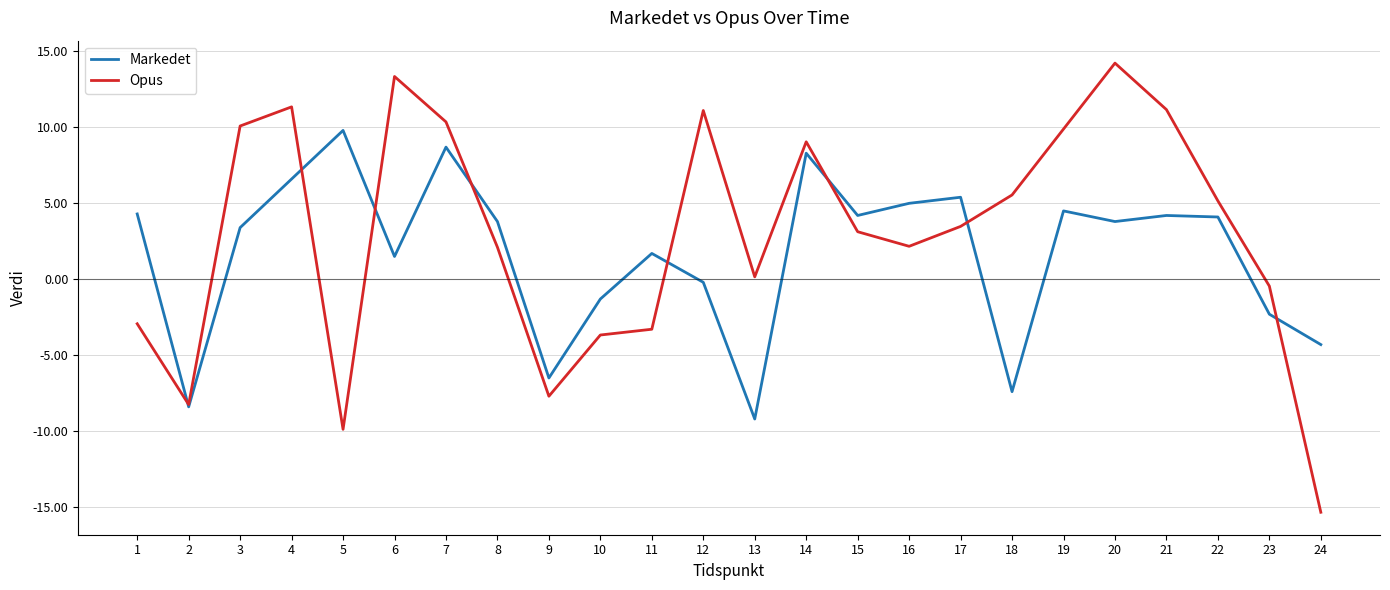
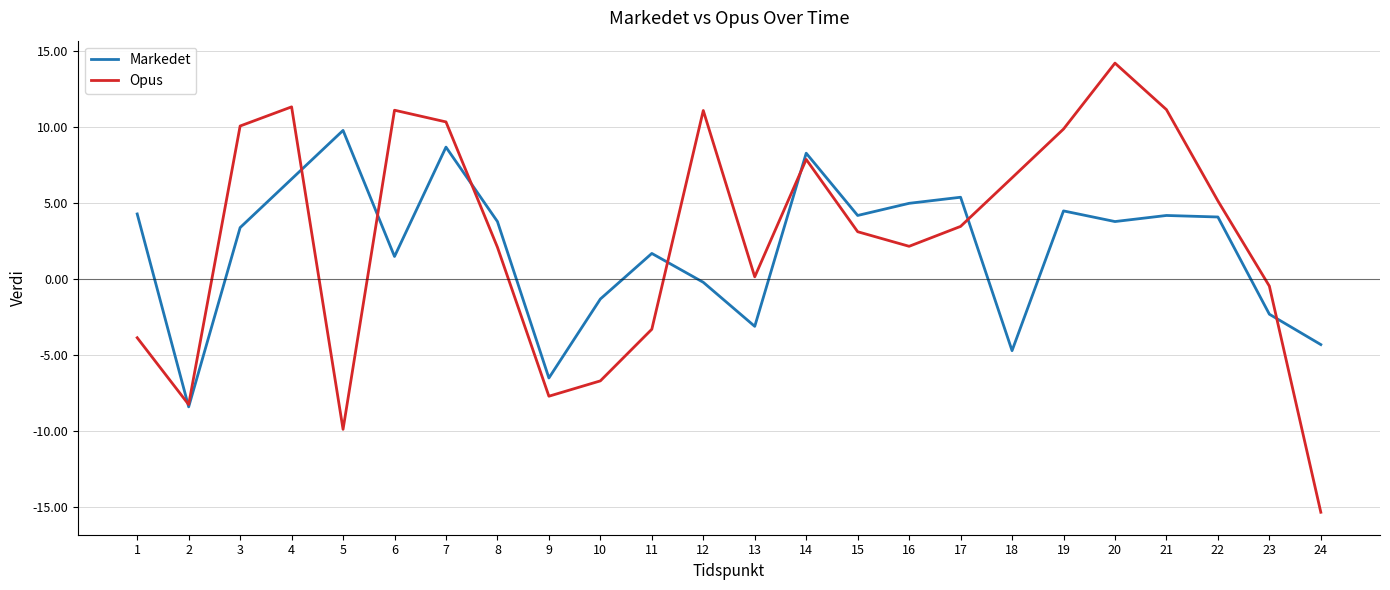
Opus, 1: -2.9 -> -3.9
Opus, 6: 13.4 -> 11.1
Opus, 10: -3.7 -> -6.7
Markedet, 13: -9.2 -> -3.1
Opus, 14: 9.1 -> 7.9
Markedet, 18: -7.4 -> -4.7
Opus, 18: 5.6 -> 6.7
